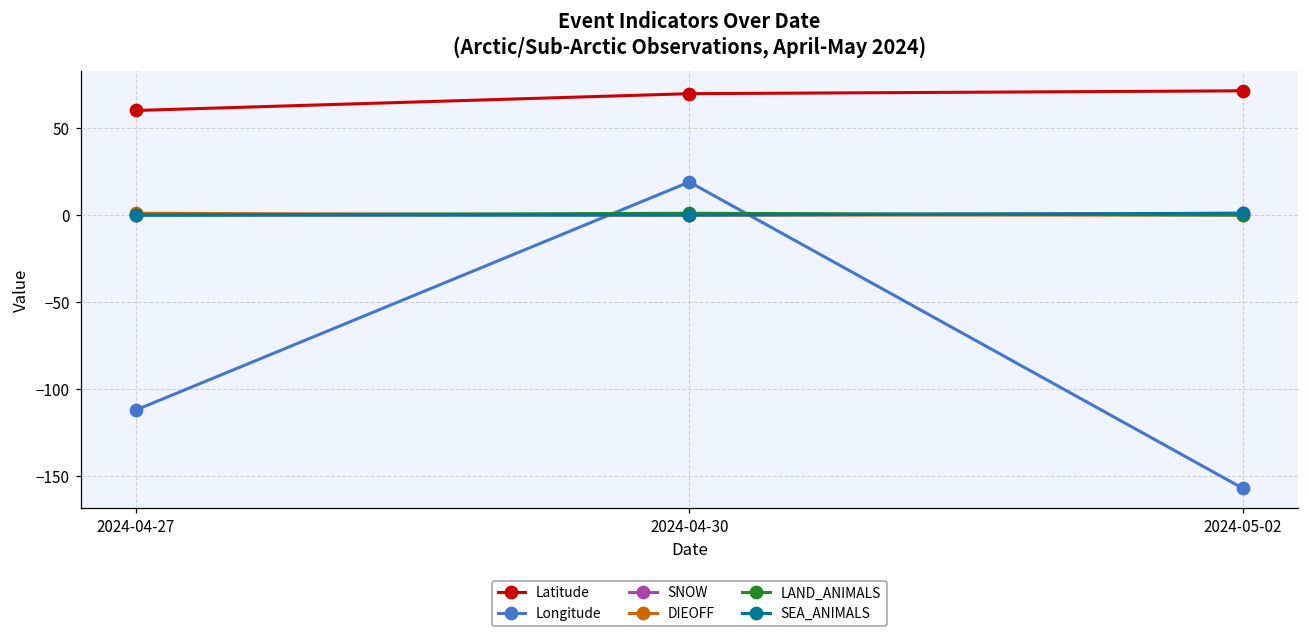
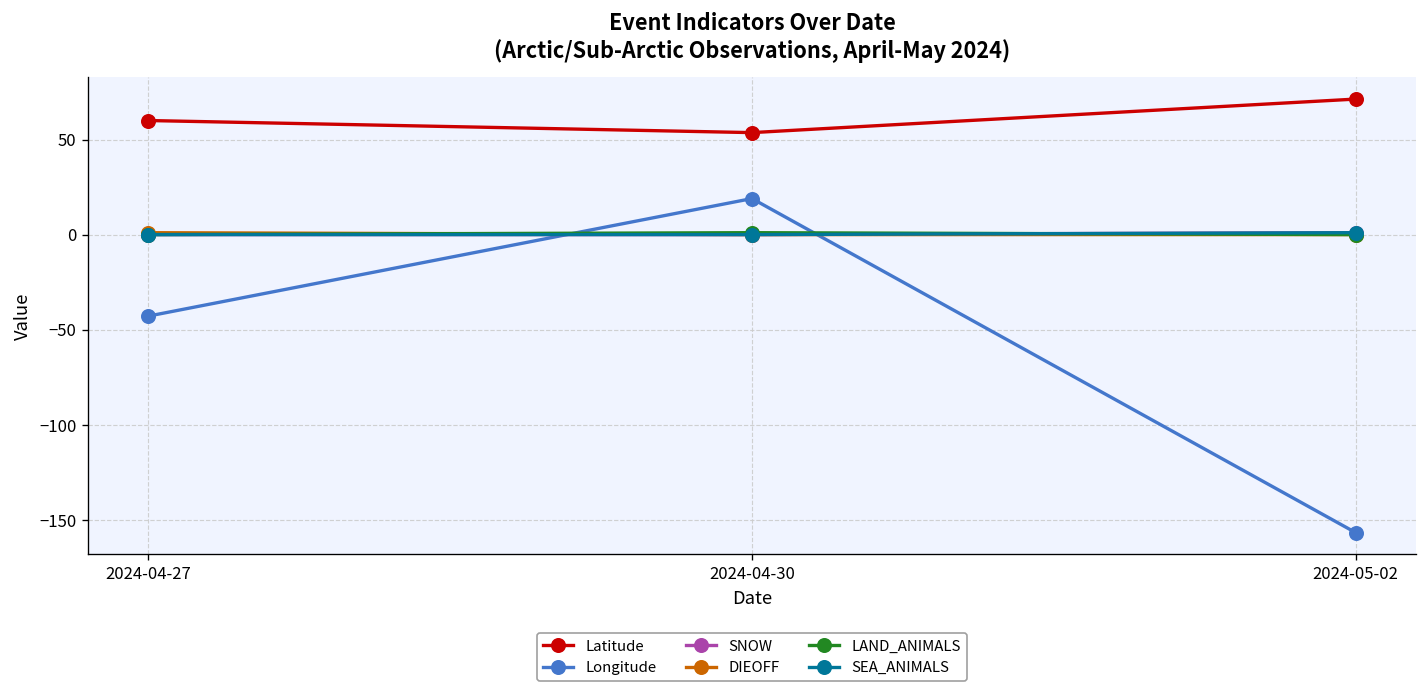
Longitude, 2024-04-27: -112 -> -43
Latitude, 2024-04-30: 70 -> 54
